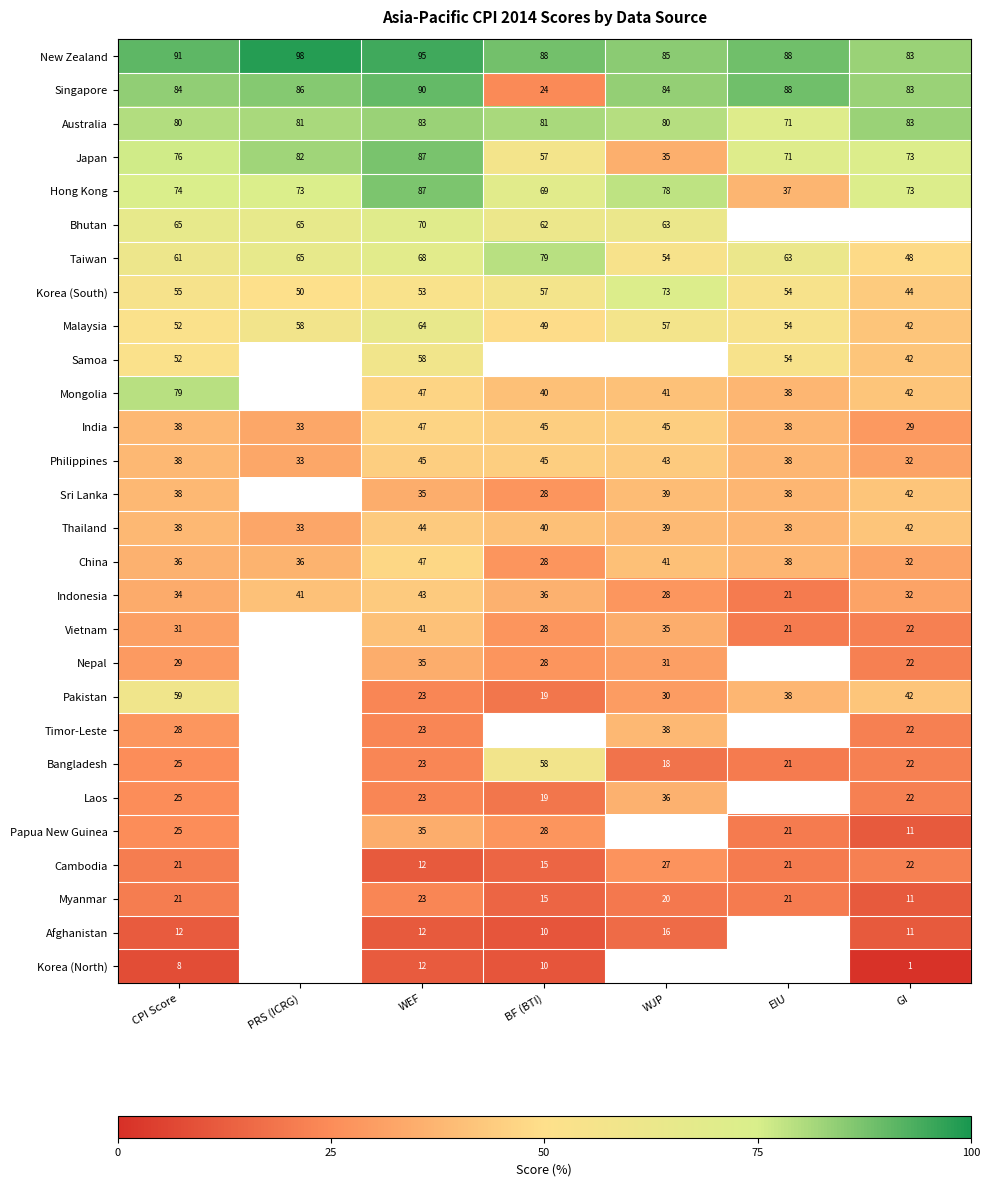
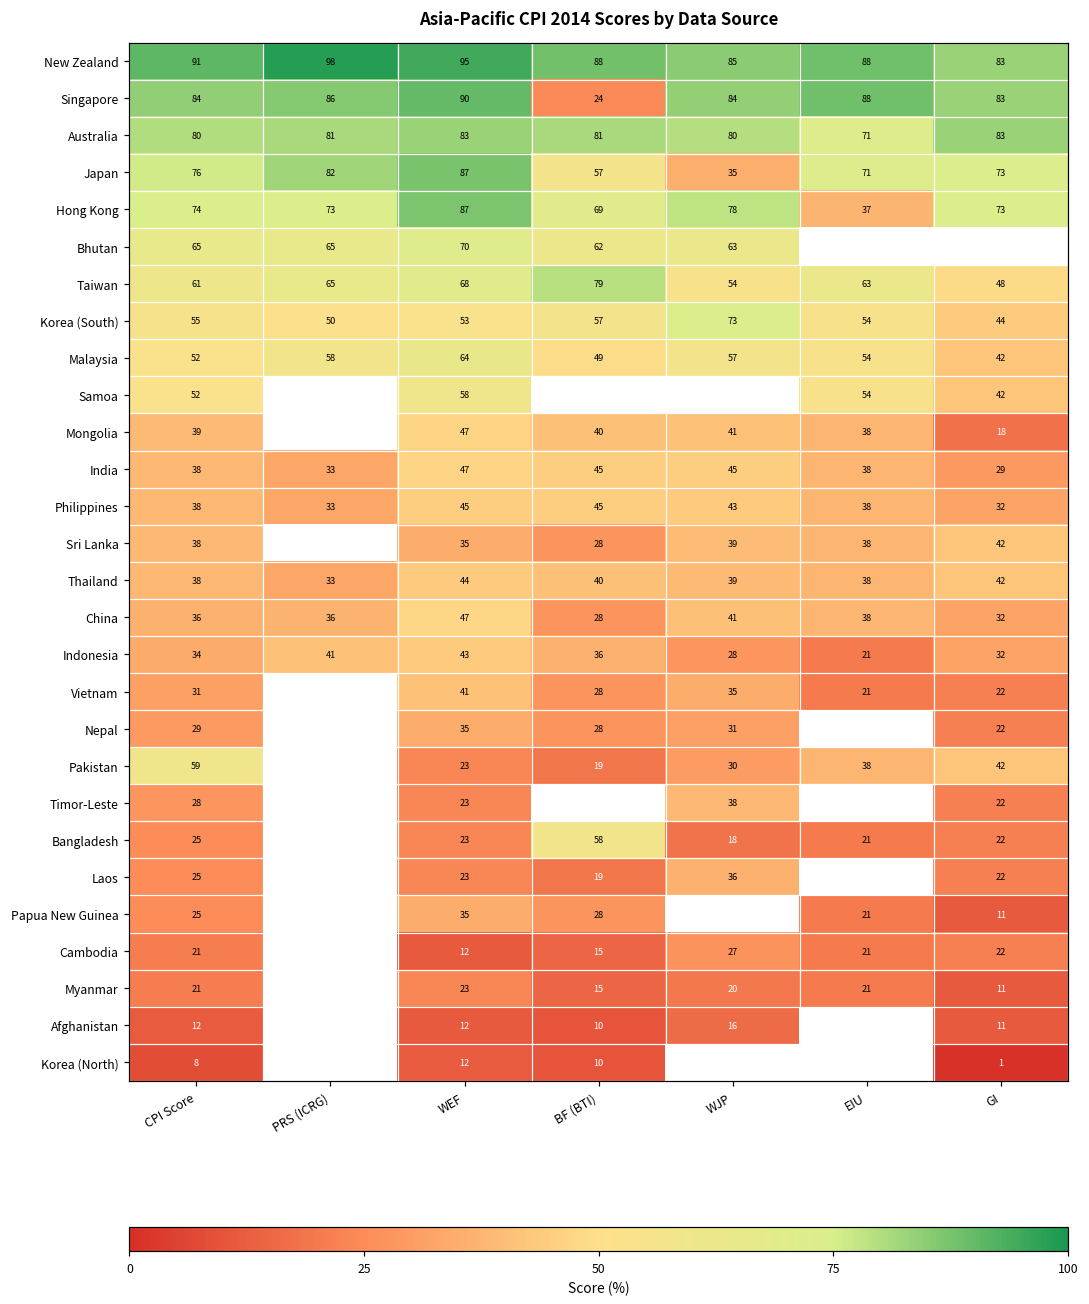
Mongolia, CPI Score: 79 -> 39
Mongolia, GI: 42 -> 18
